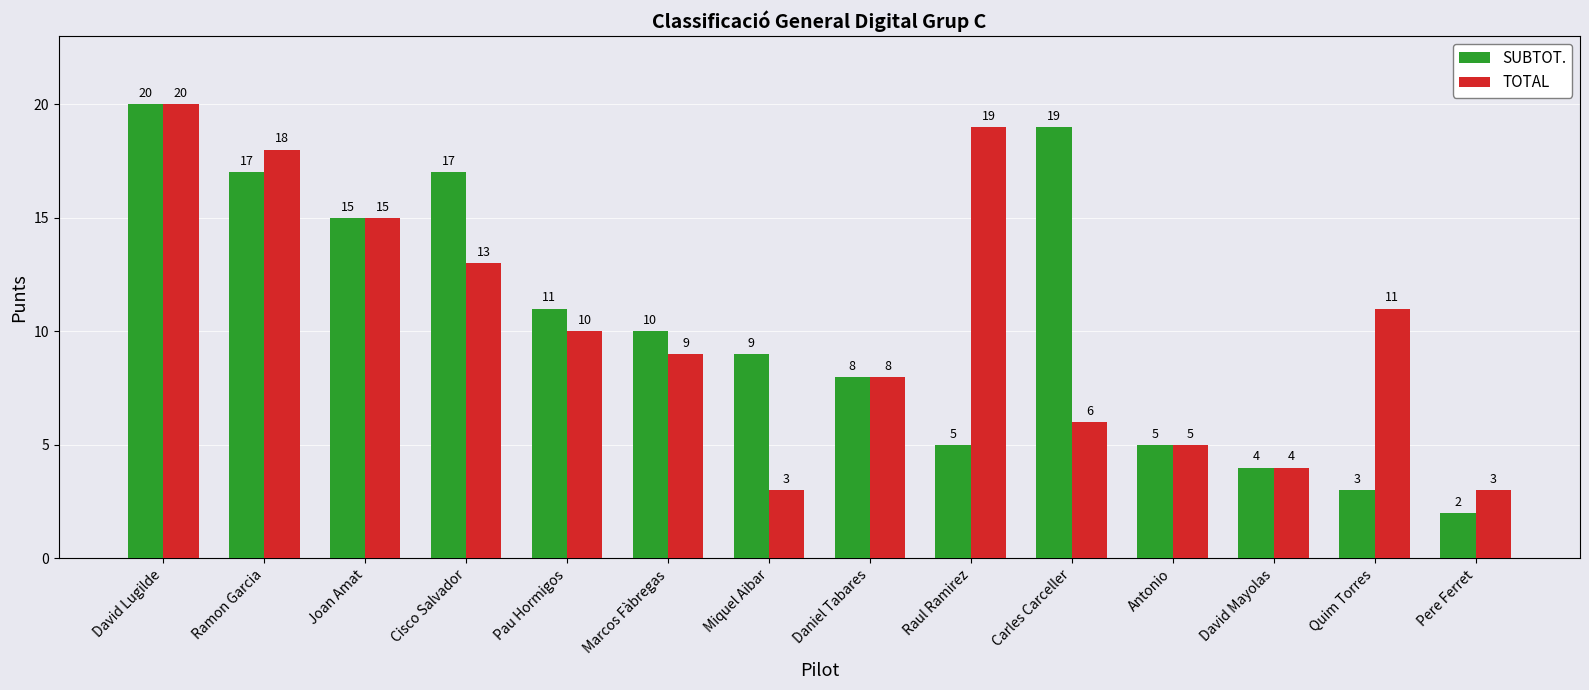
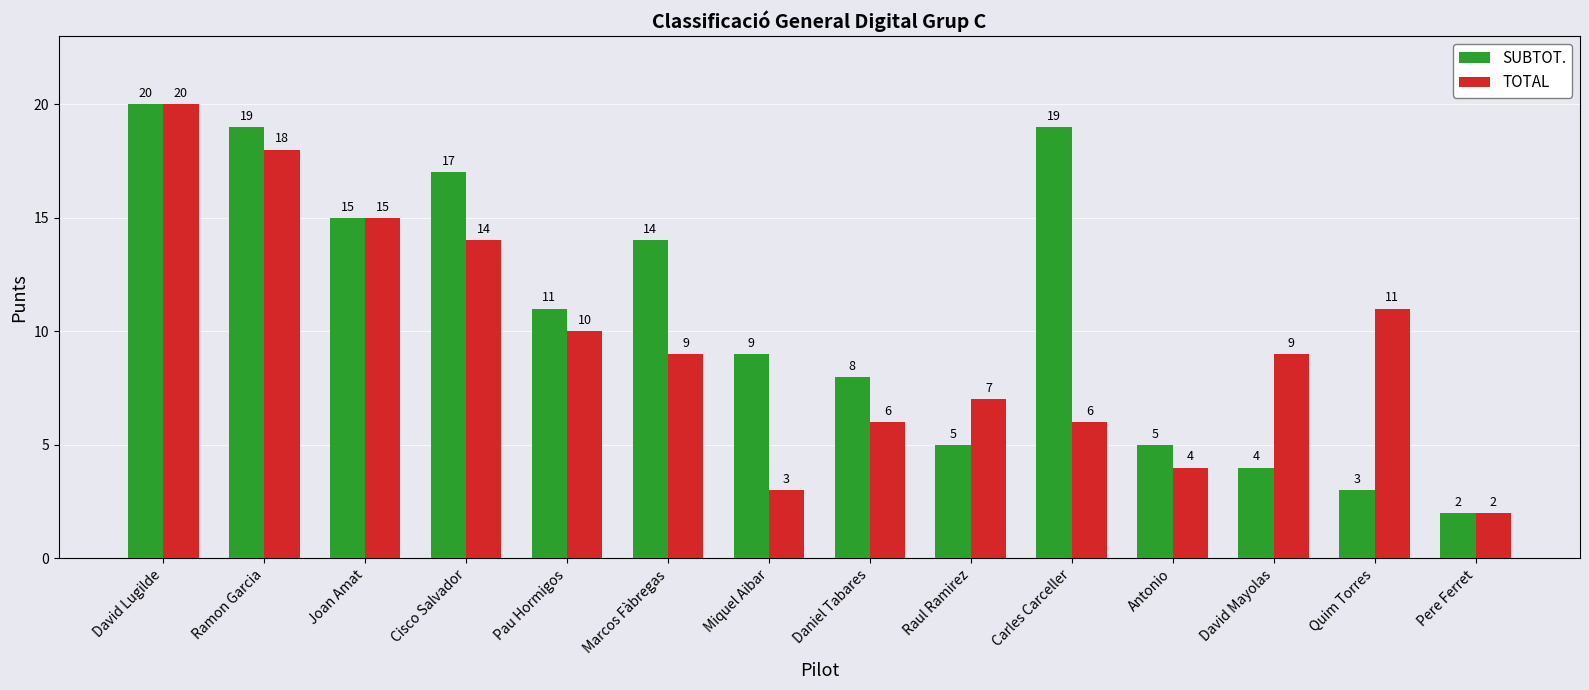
SUBTOT., Ramon Garcia: 17 -> 19
TOTAL, Cisco Salvador: 13 -> 14
SUBTOT., Marcos Fàbregas: 10 -> 14
TOTAL, Daniel Tabares: 8 -> 6
TOTAL, Raul Ramirez: 19 -> 7
TOTAL, Antonio: 5 -> 4
TOTAL, David Mayolas: 4 -> 9
TOTAL, Pere Ferret: 3 -> 2
